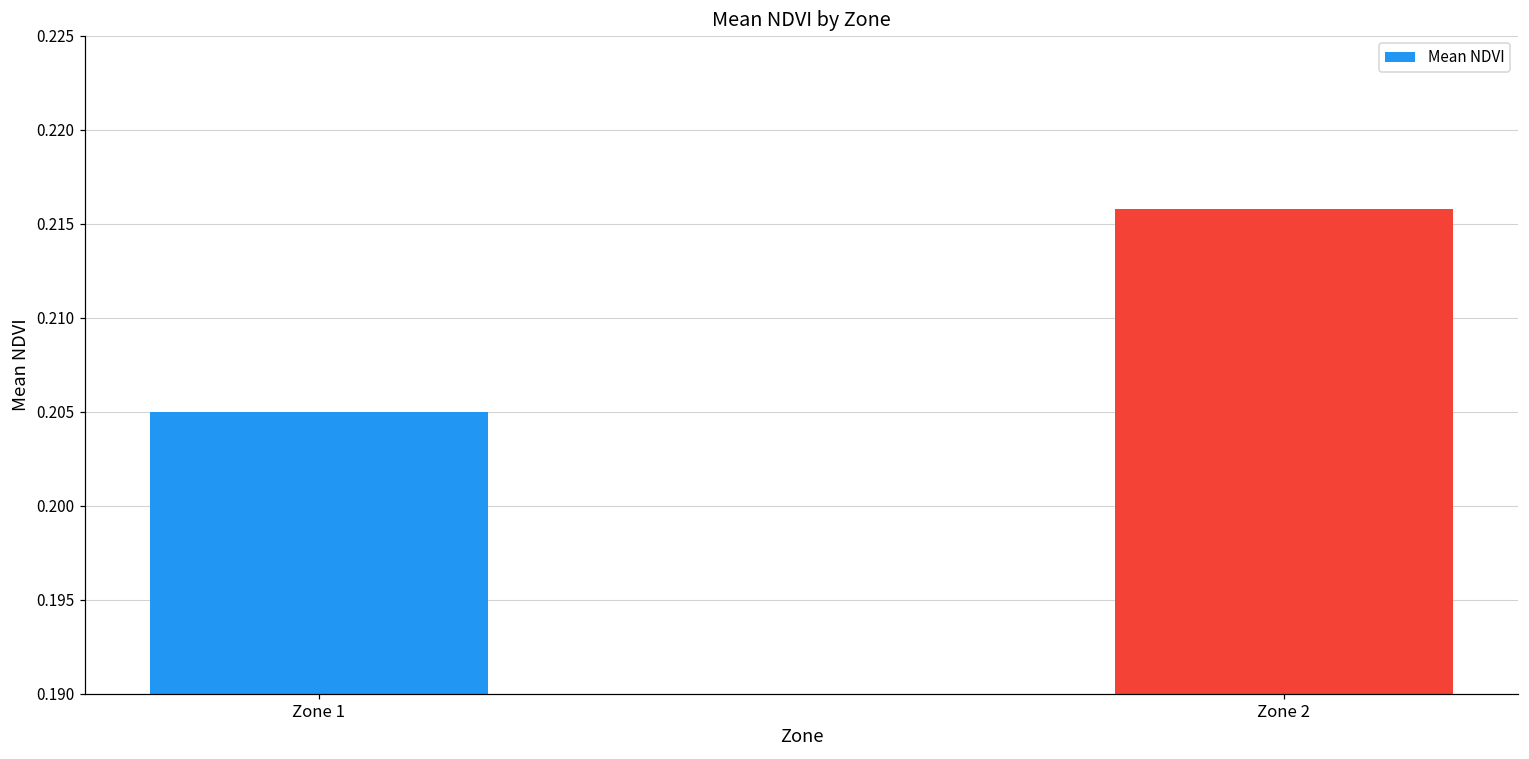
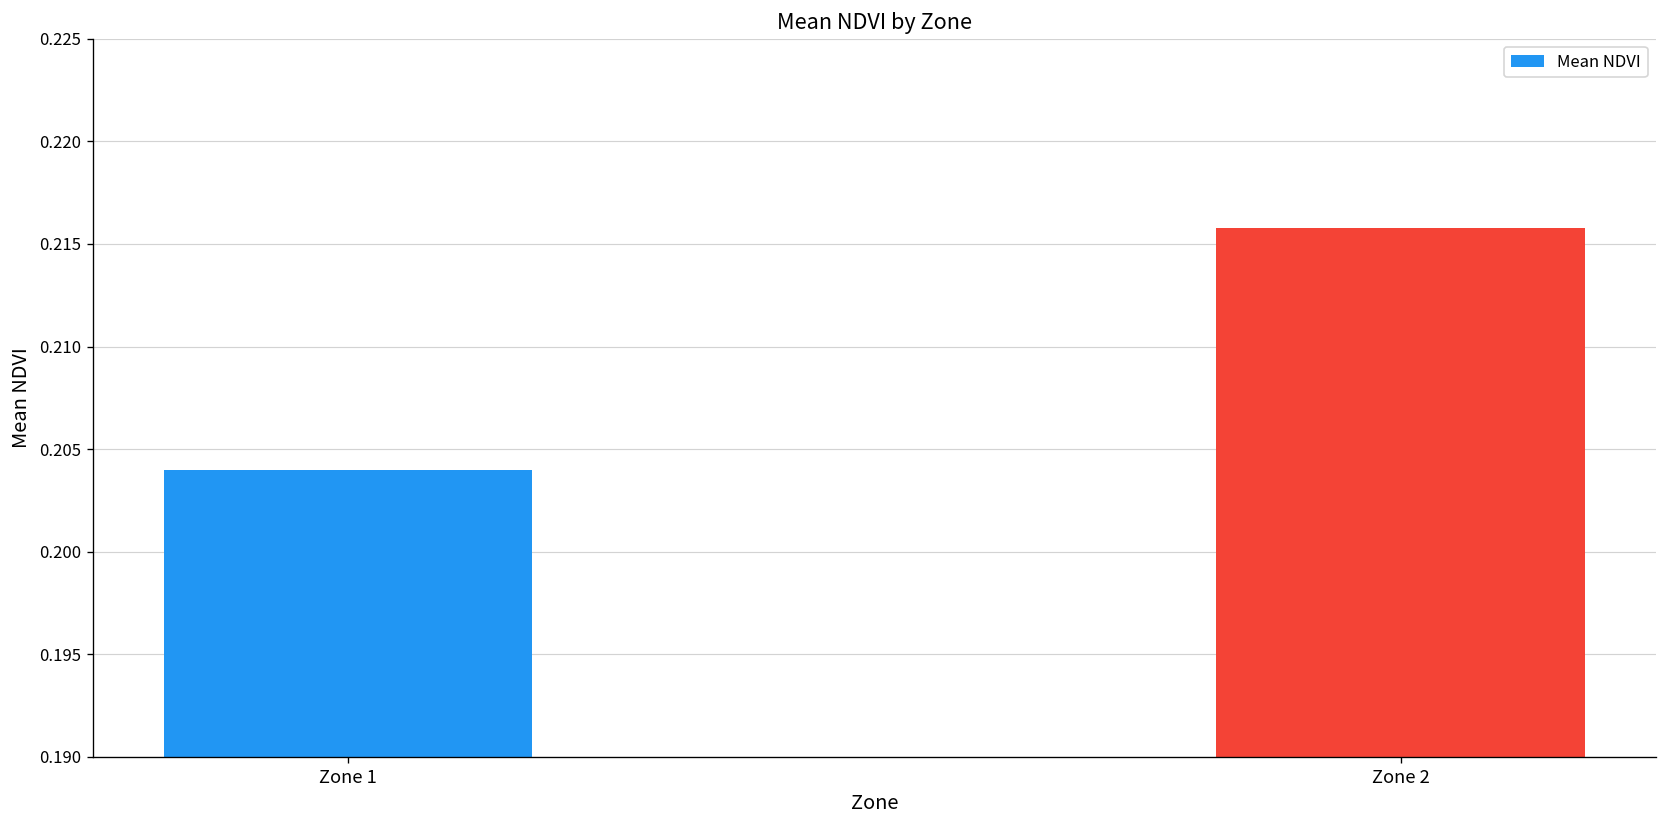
Zone 1: 0.205 -> 0.204
